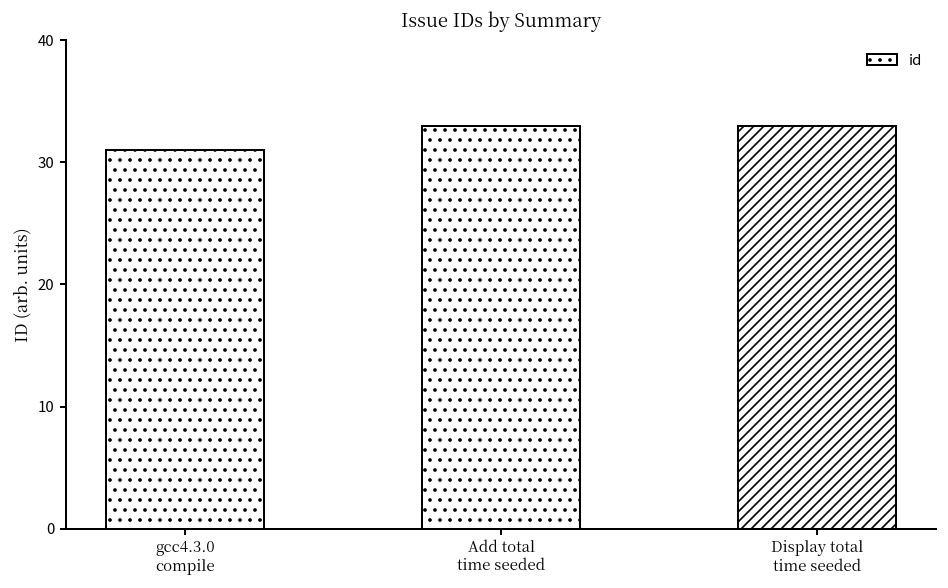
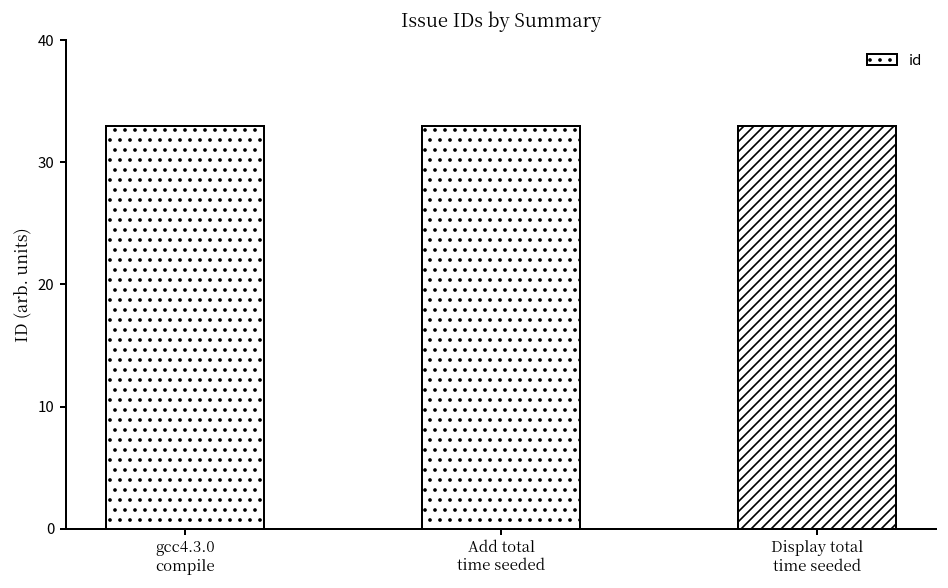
gcc4.3.0 compile: 31 -> 33
